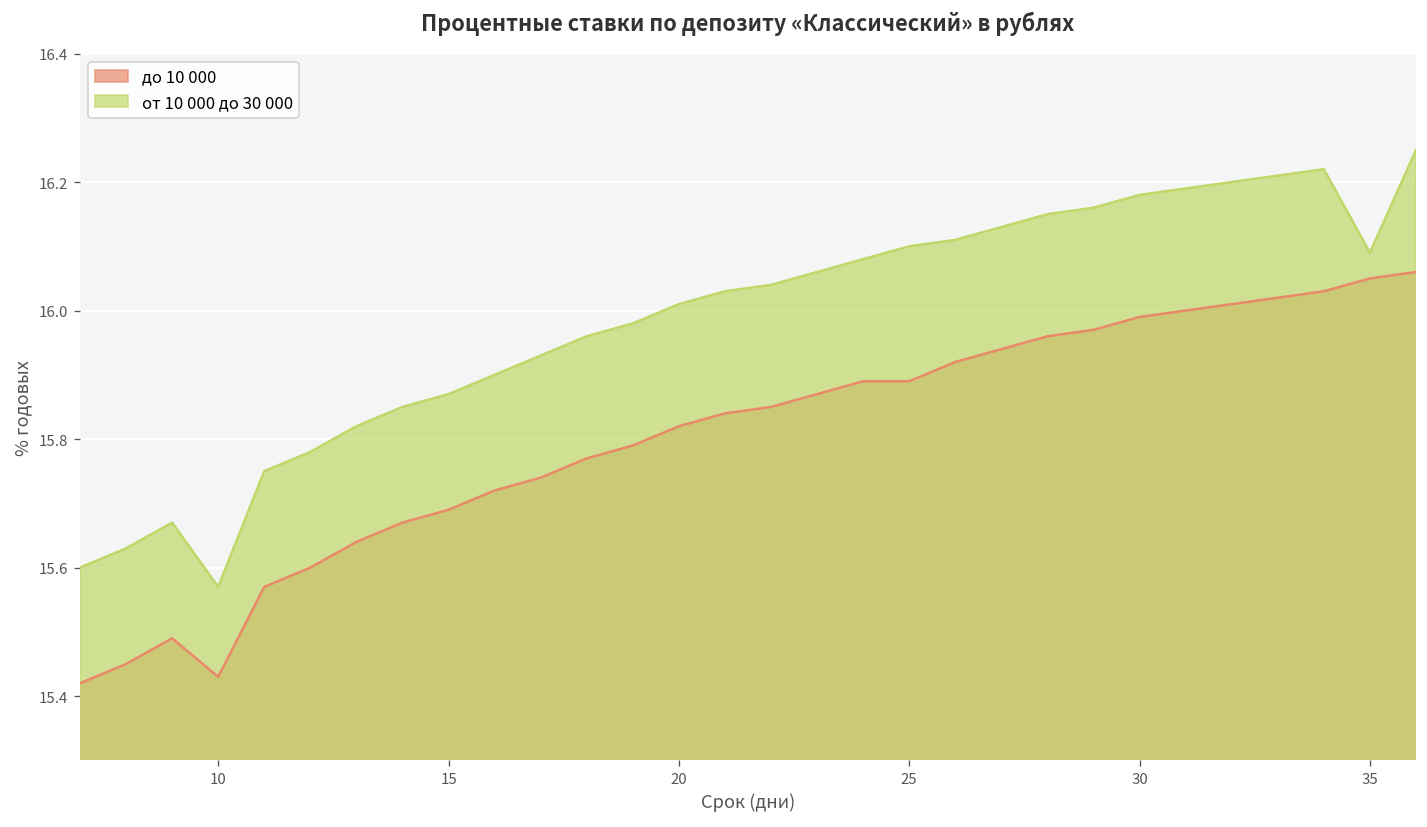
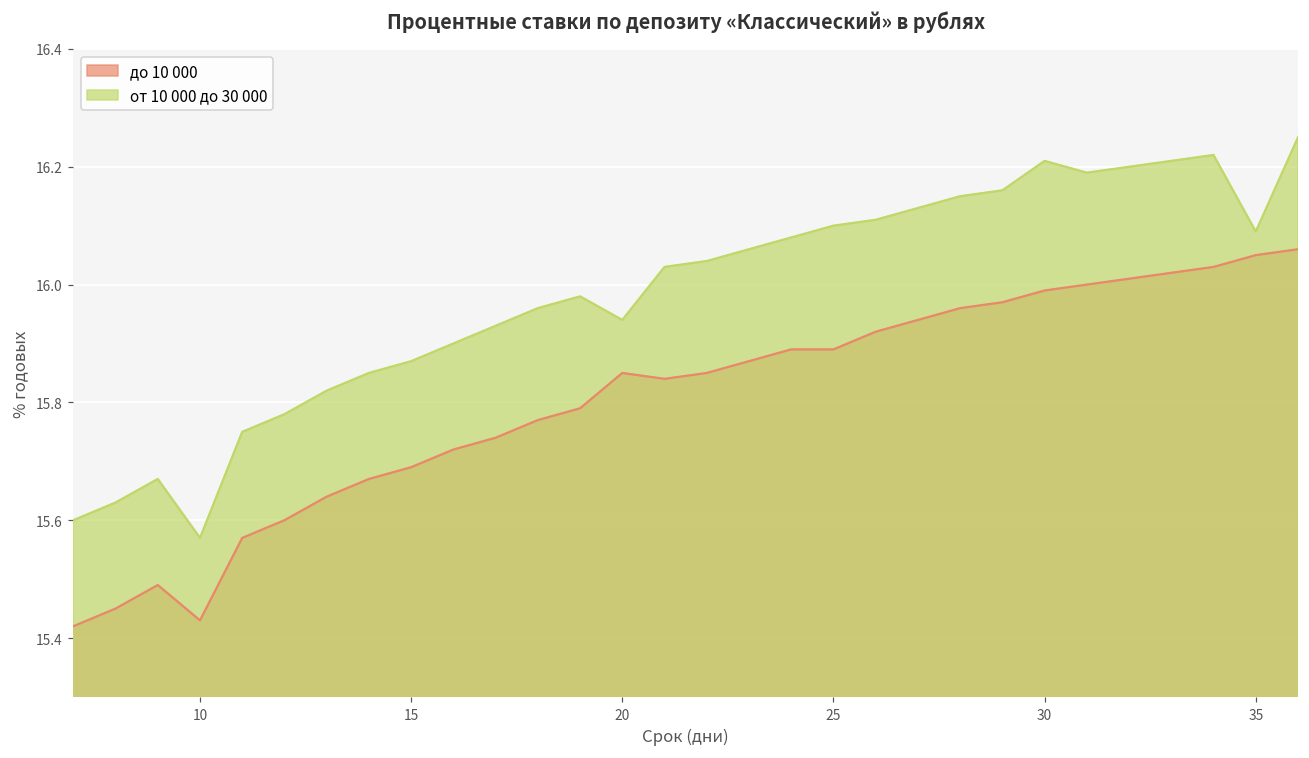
до 10 000, 20: 15.82 -> 15.85
от 10 000 до 30 000, 20: 16.01 -> 15.94
от 10 000 до 30 000, 30: 16.18 -> 16.21
